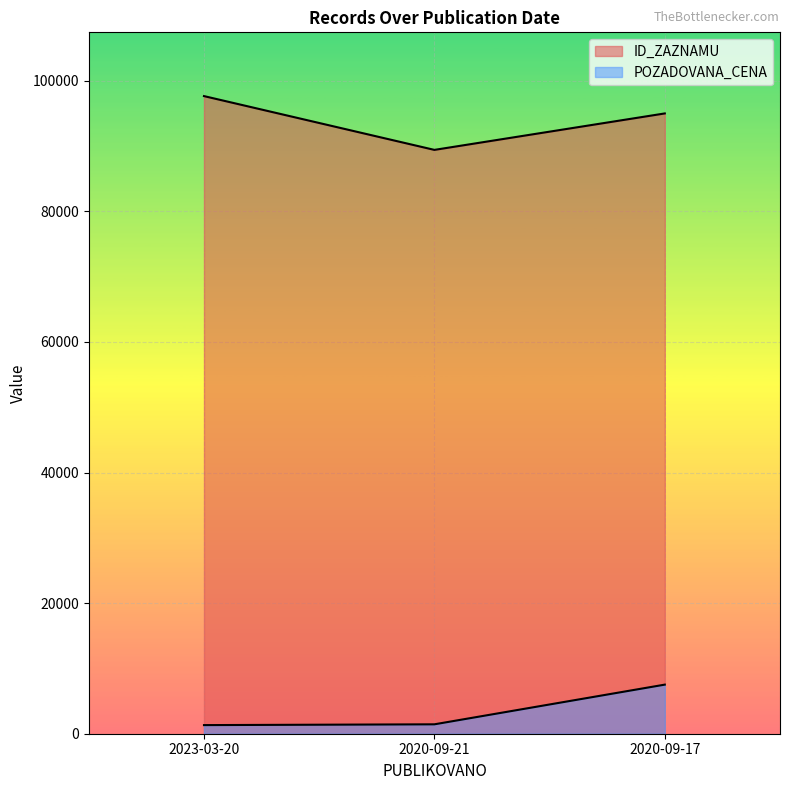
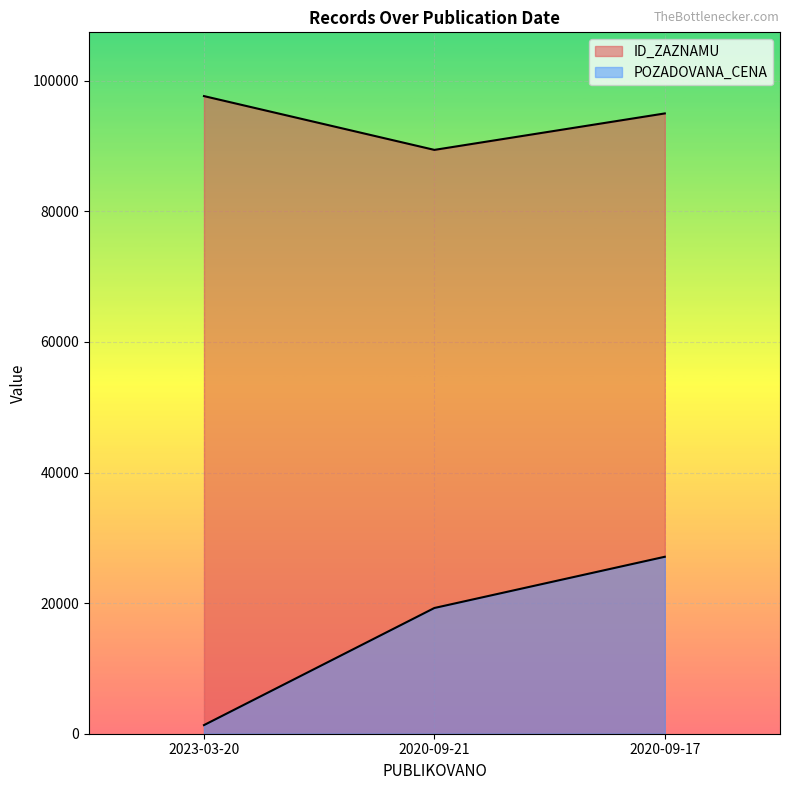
POZADOVANA_CENA, 2020-09-21: 1000 -> 19000
POZADOVANA_CENA, 2020-09-17: 8000 -> 27000
